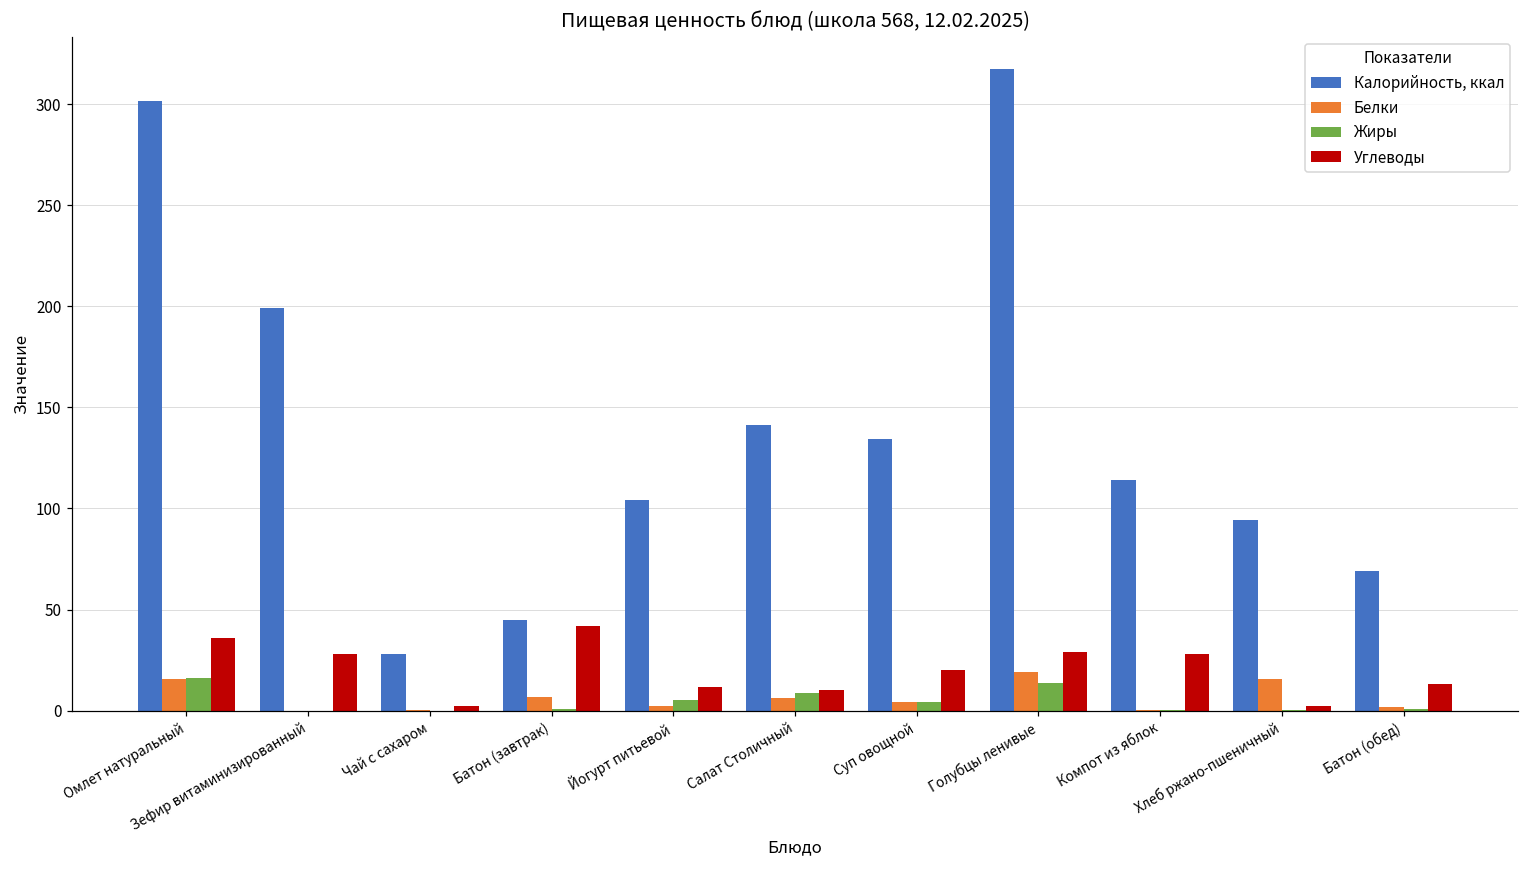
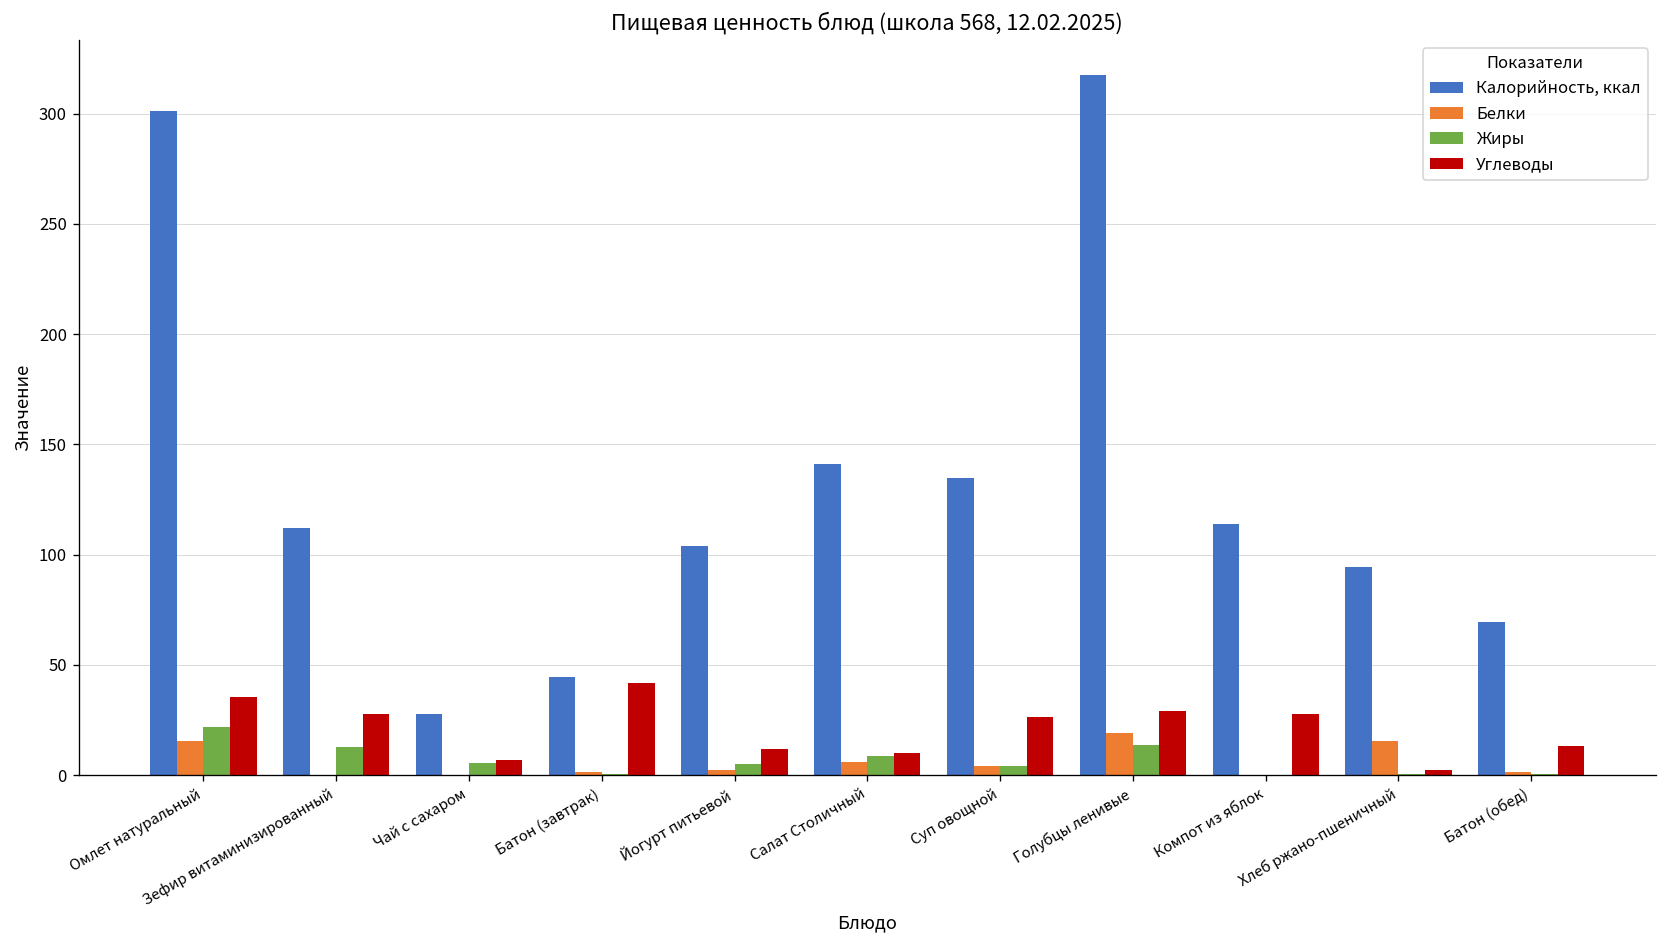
Жиры, Омлет натуральный: 16 -> 22
Калорийность, ккал, Зефир витаминизированный: 199 -> 112
Жиры, Зефир витаминизированный: 0 -> 13
Жиры, Чай с сахаром: 0 -> 6
Углеводы, Чай с сахаром: 2 -> 7
Белки, Батон (завтрак): 7 -> 2
Углеводы, Суп овощной: 20 -> 26
